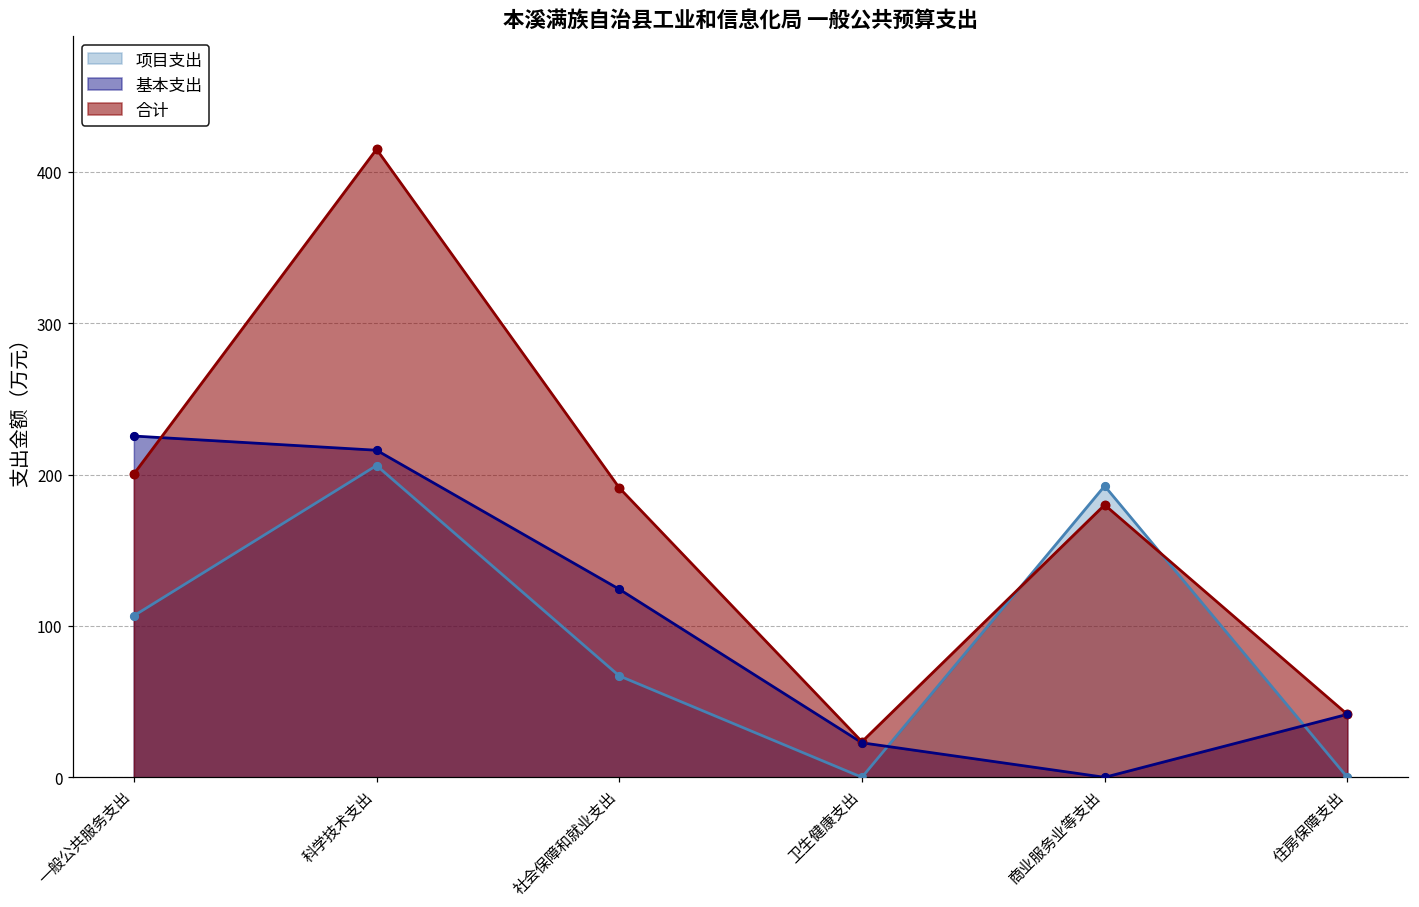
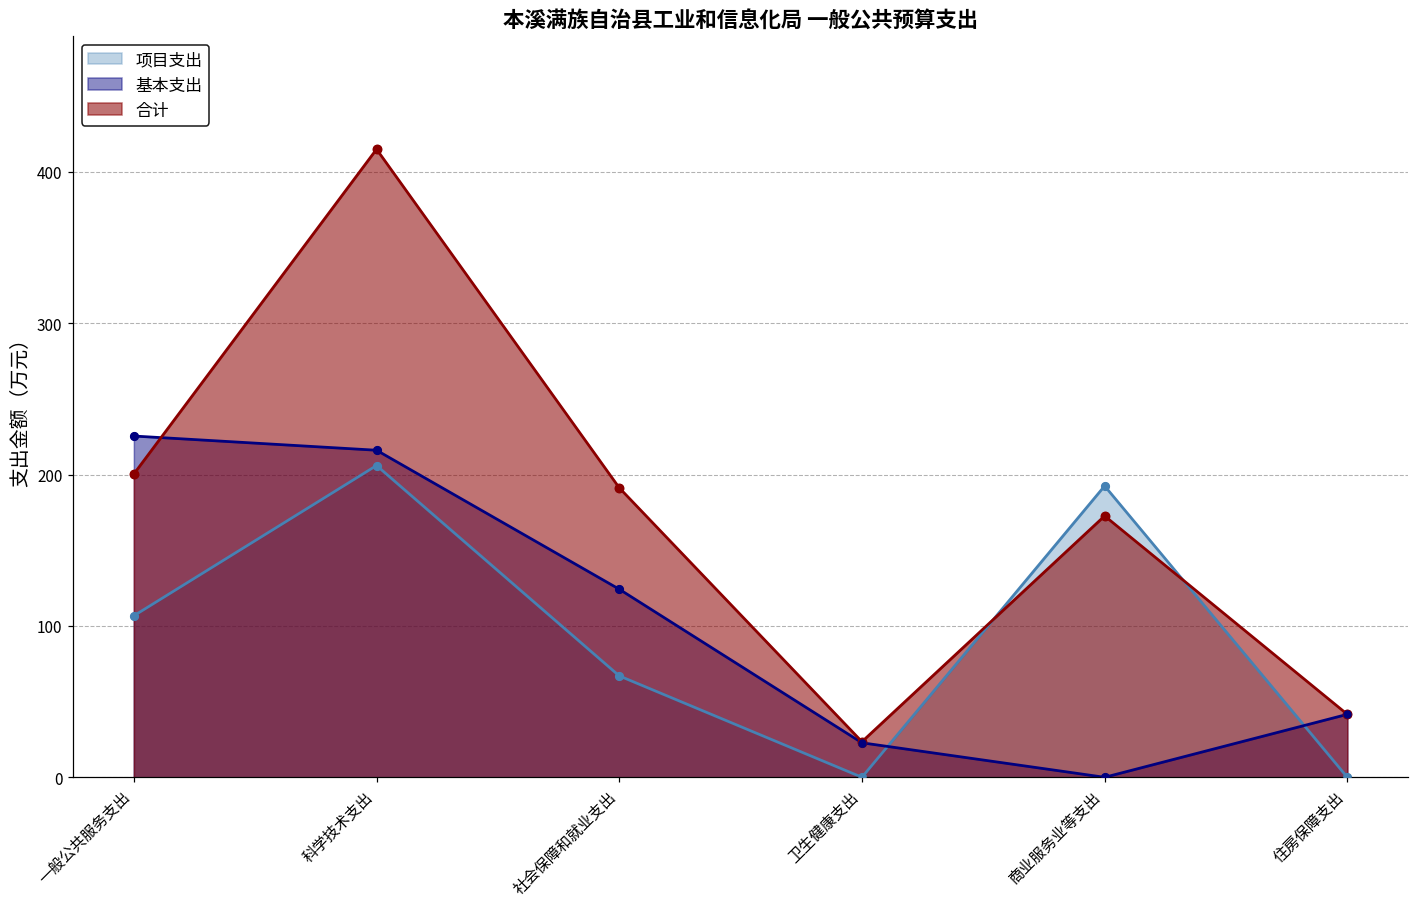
合计, 商业服务业等支出: 180 -> 173
